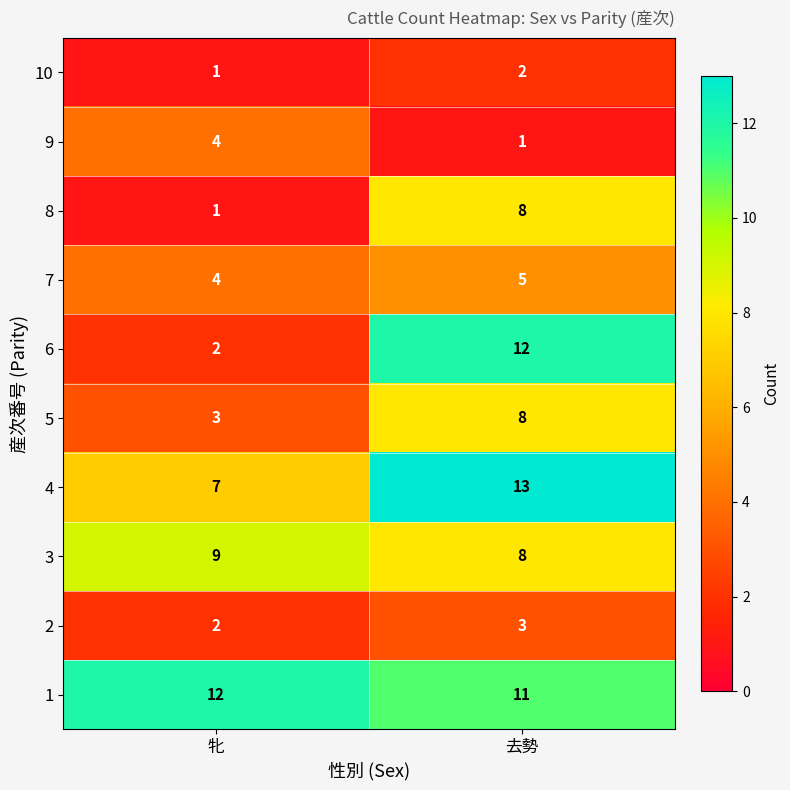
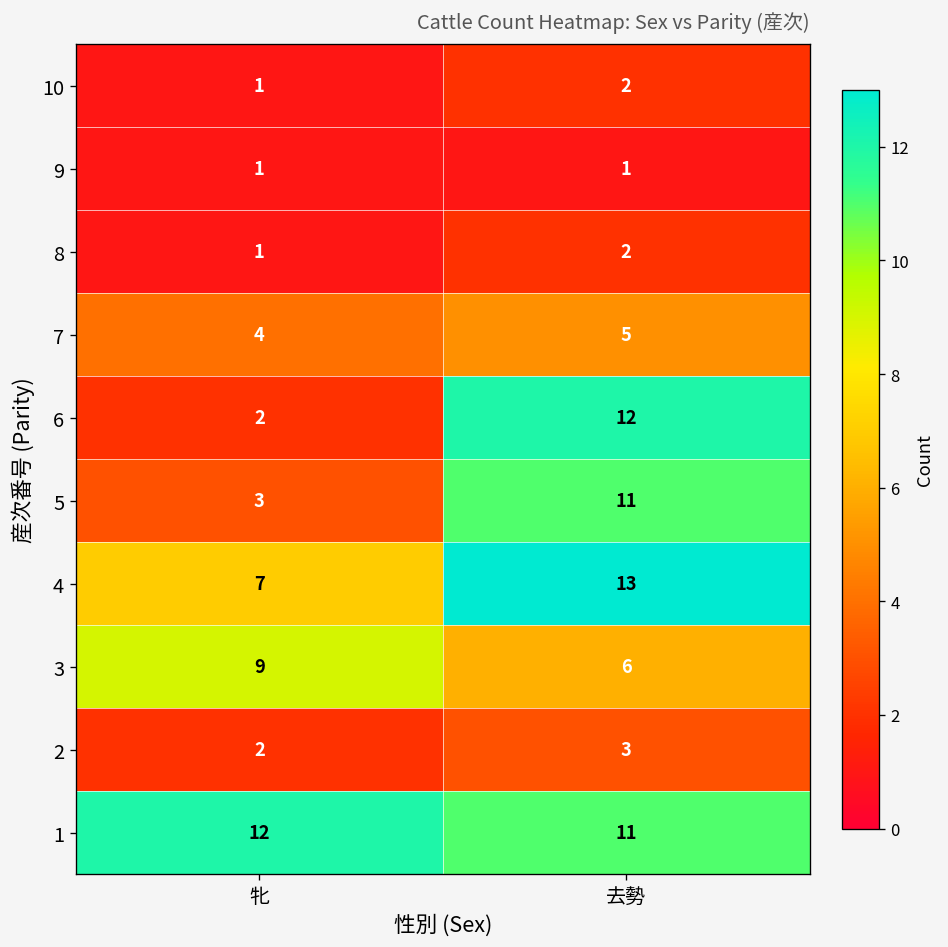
9, 牝: 4 -> 1
8, 去勢: 8 -> 2
5, 去勢: 8 -> 11
3, 去勢: 8 -> 6
